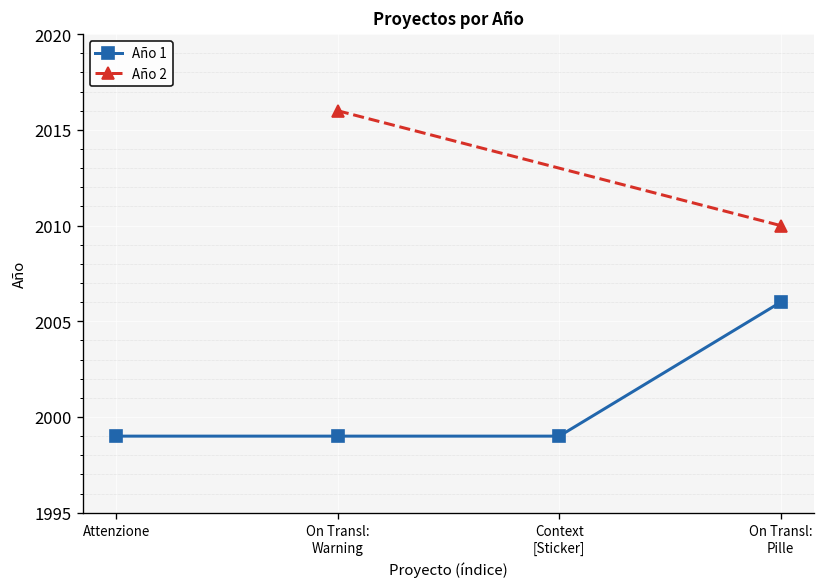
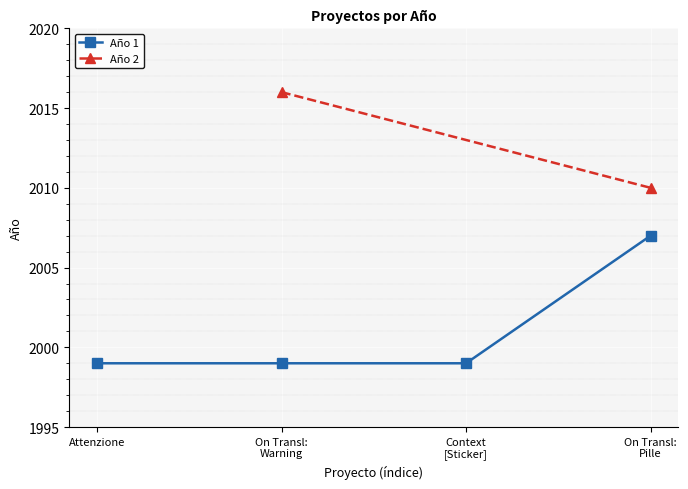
Año 1, On Transl: Pille: 2006 -> 2007
